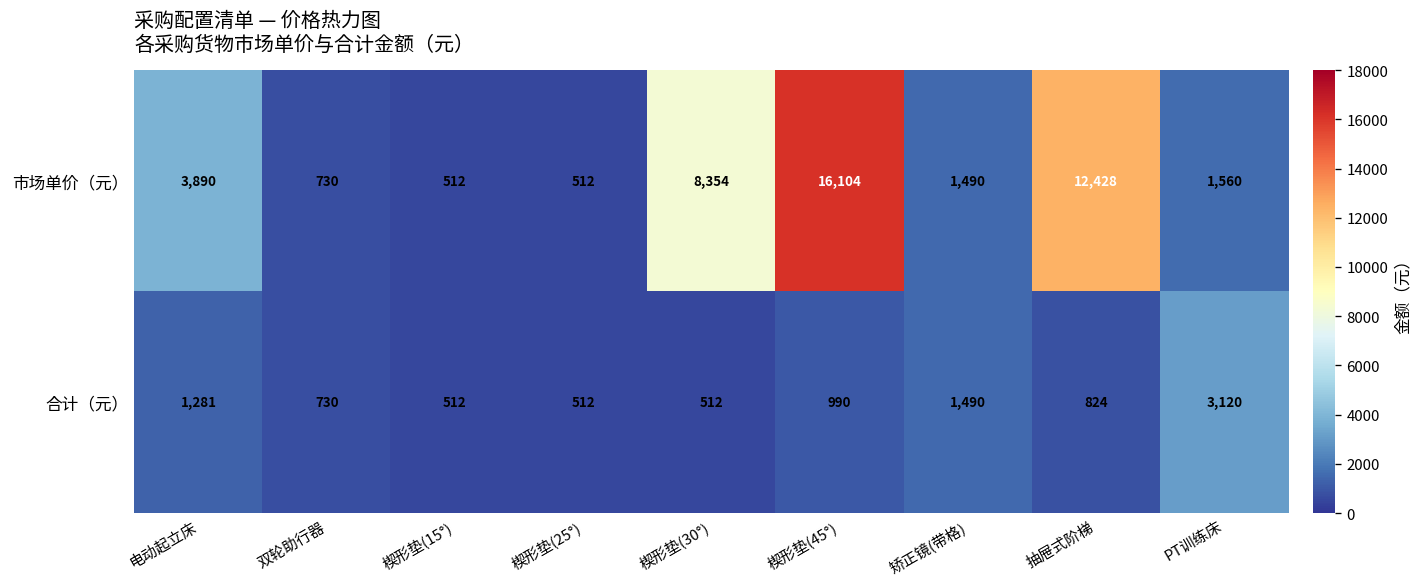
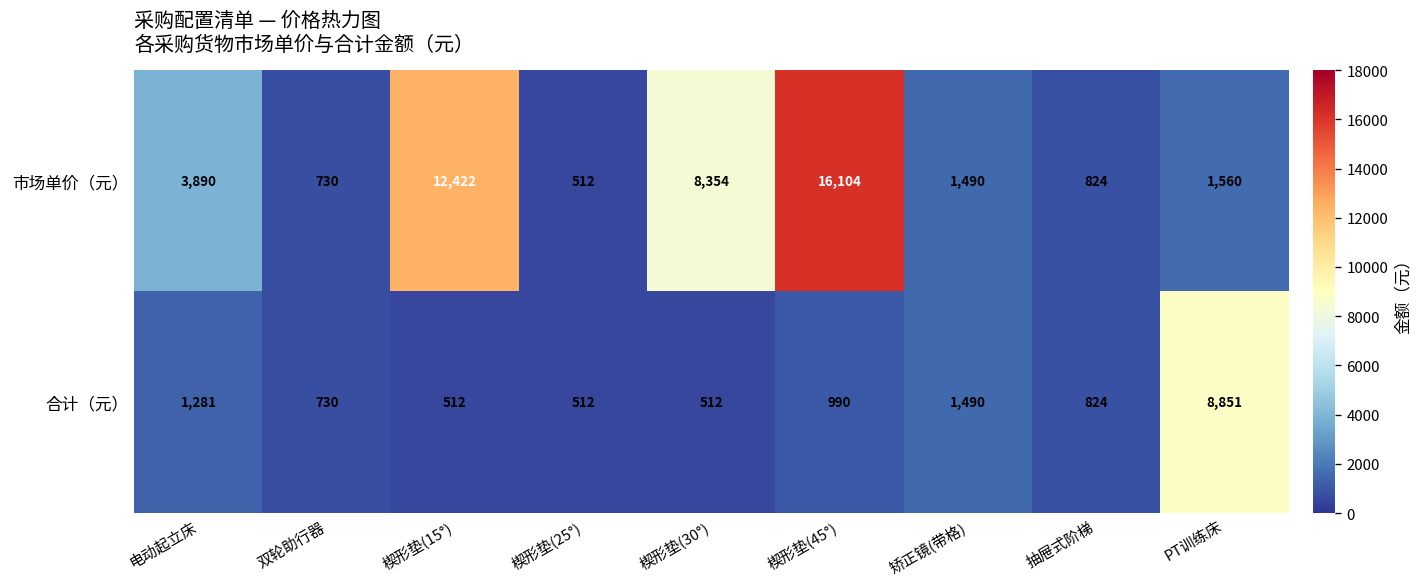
市场单价（元）, 楔形垫(15°): 512 -> 12,422
市场单价（元）, 抽屉式阶梯: 12,428 -> 824
合计（元）, PT训练床: 3,120 -> 8,851
